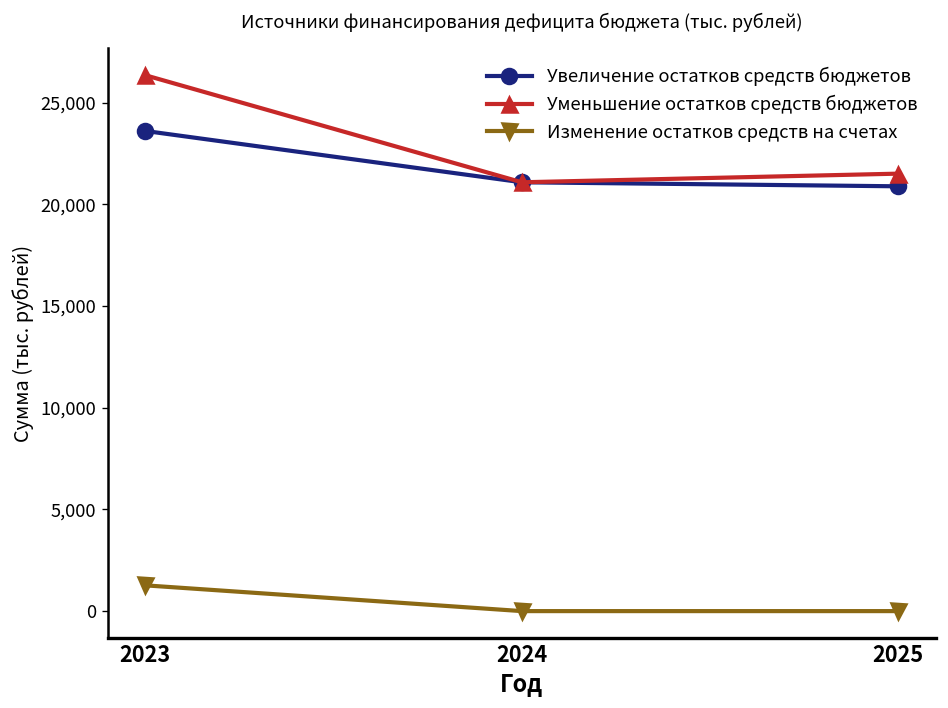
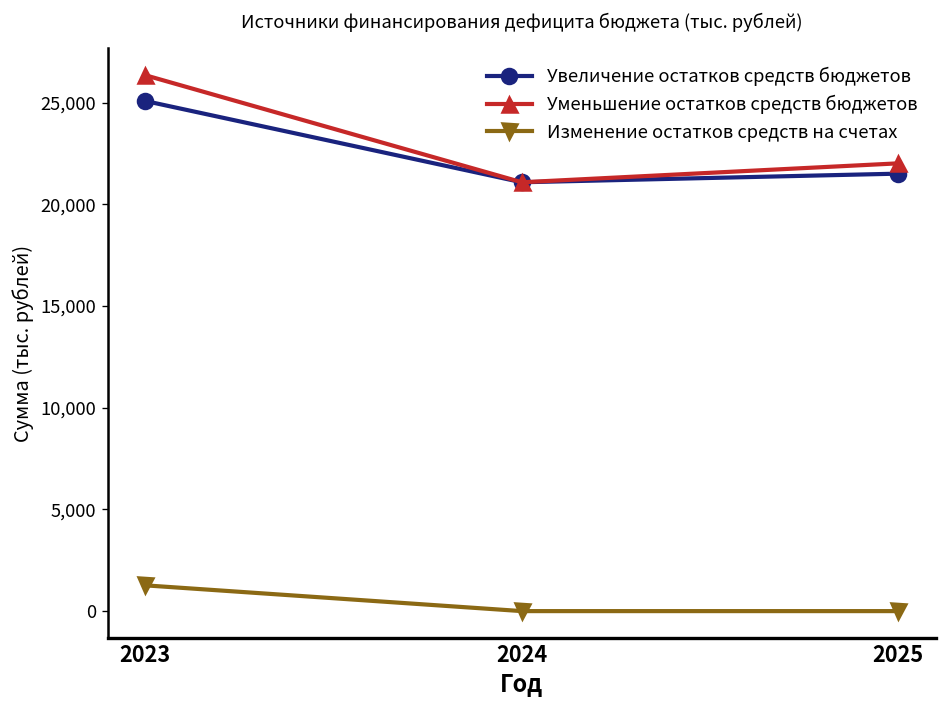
Увеличение остатков средств бюджетов, 2023: 23,600 -> 25,100
Увеличение остатков средств бюджетов, 2025: 20,900 -> 21,500
Уменьшение остатков средств бюджетов, 2025: 21,500 -> 22,000
